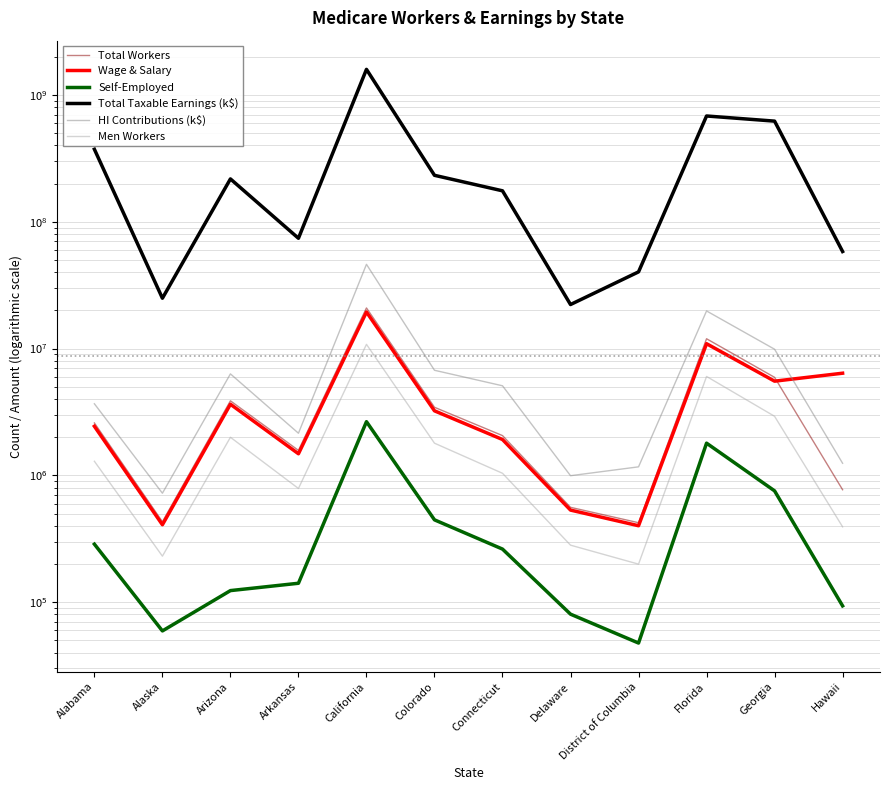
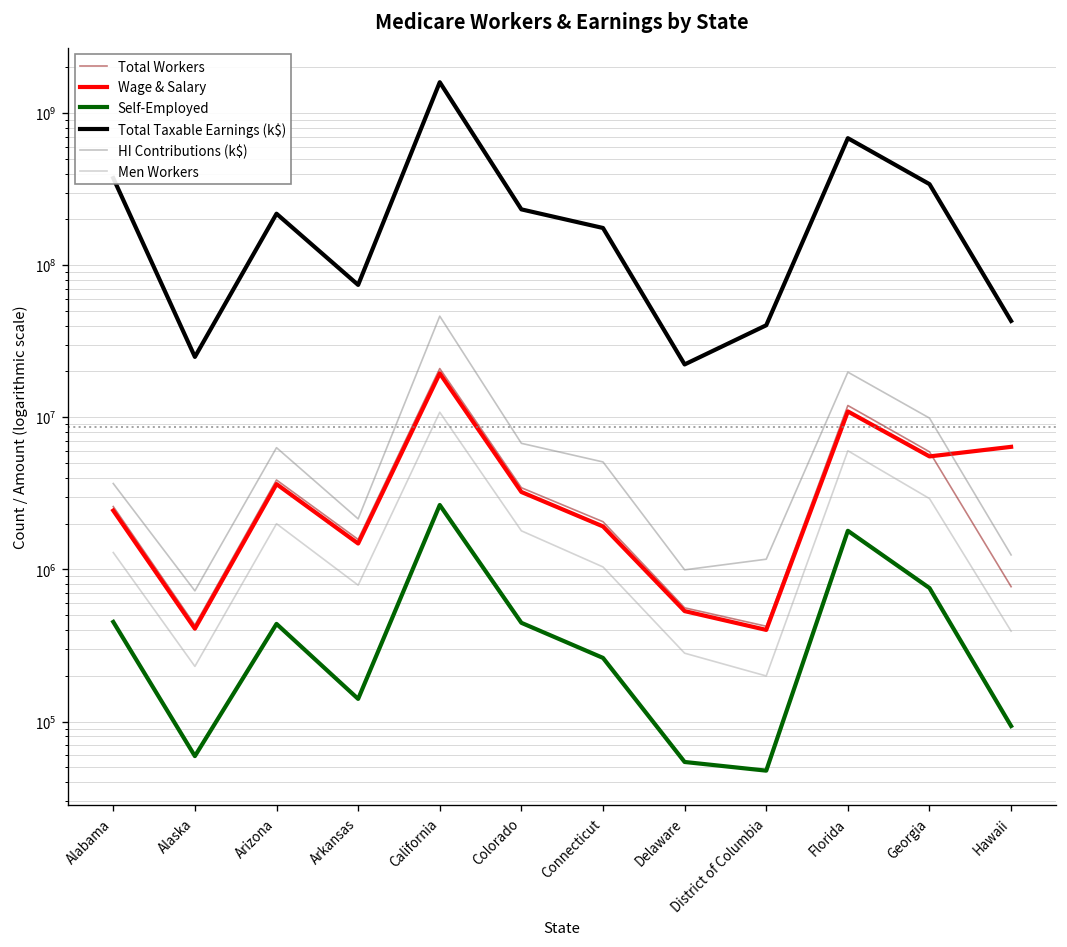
Self-Employed, Alabama: 290000 -> 450000
Self-Employed, Arizona: 120000 -> 440000
Self-Employed, Delaware: 80000 -> 54000
Total Taxable Earnings (k$), Georgia: 600000000 -> 340000000
Total Taxable Earnings (k$), Hawaii: 60000000 -> 43000000
